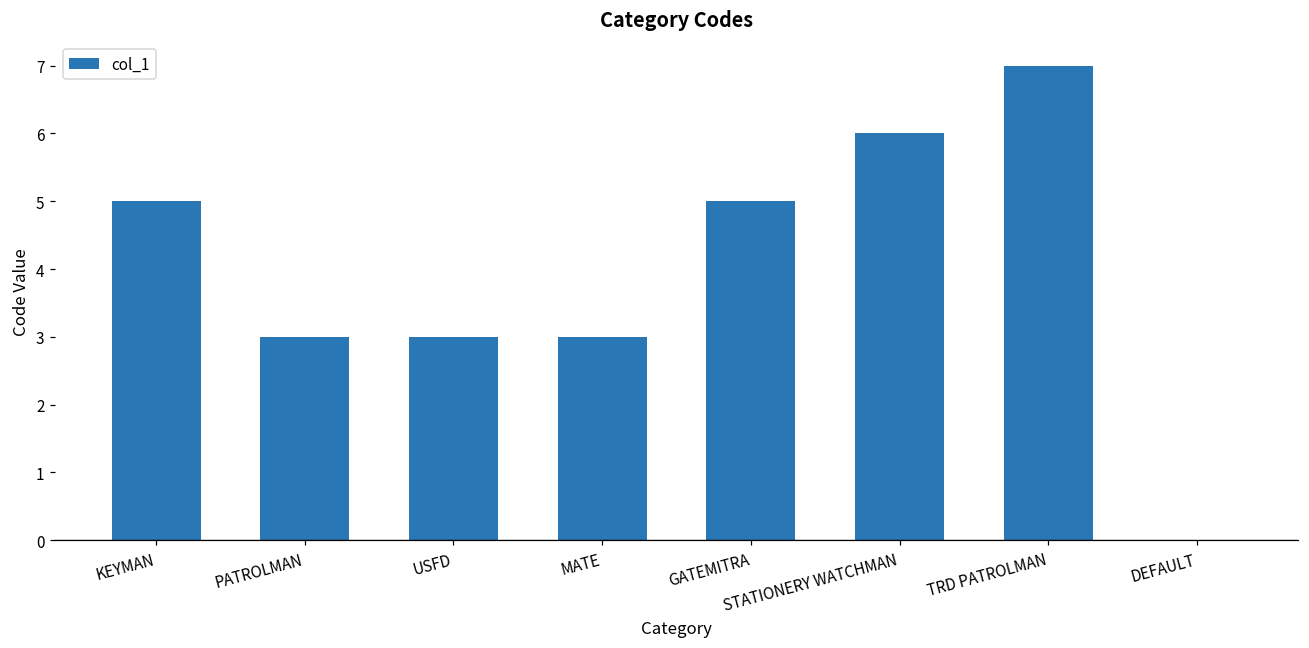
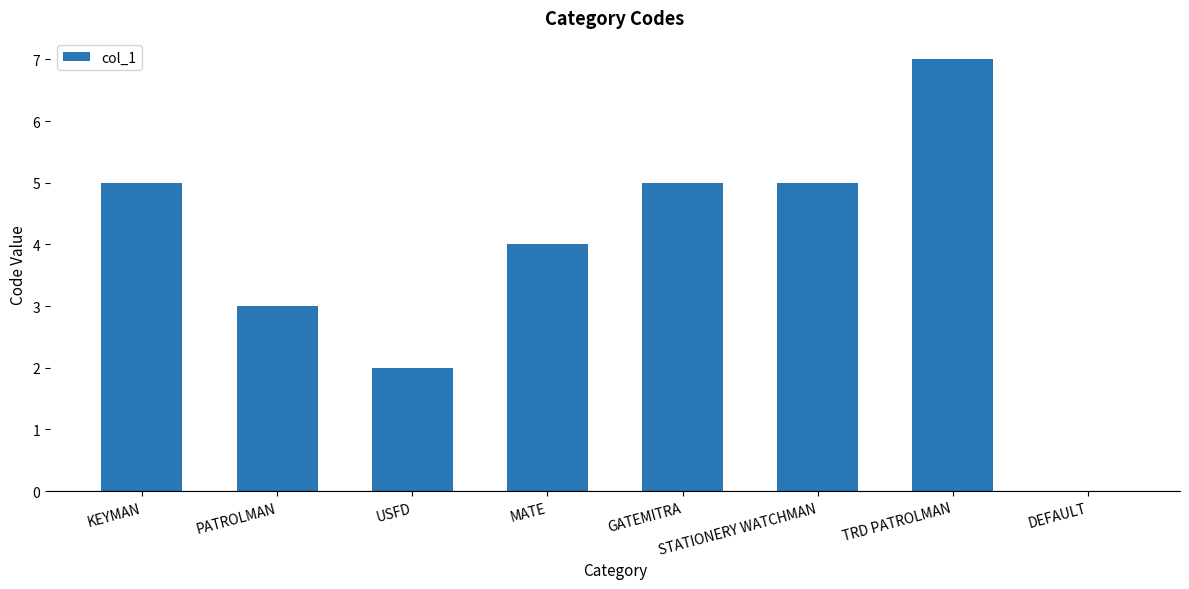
USFD: 3 -> 2
MATE: 3 -> 4
STATIONERY WATCHMAN: 6 -> 5
